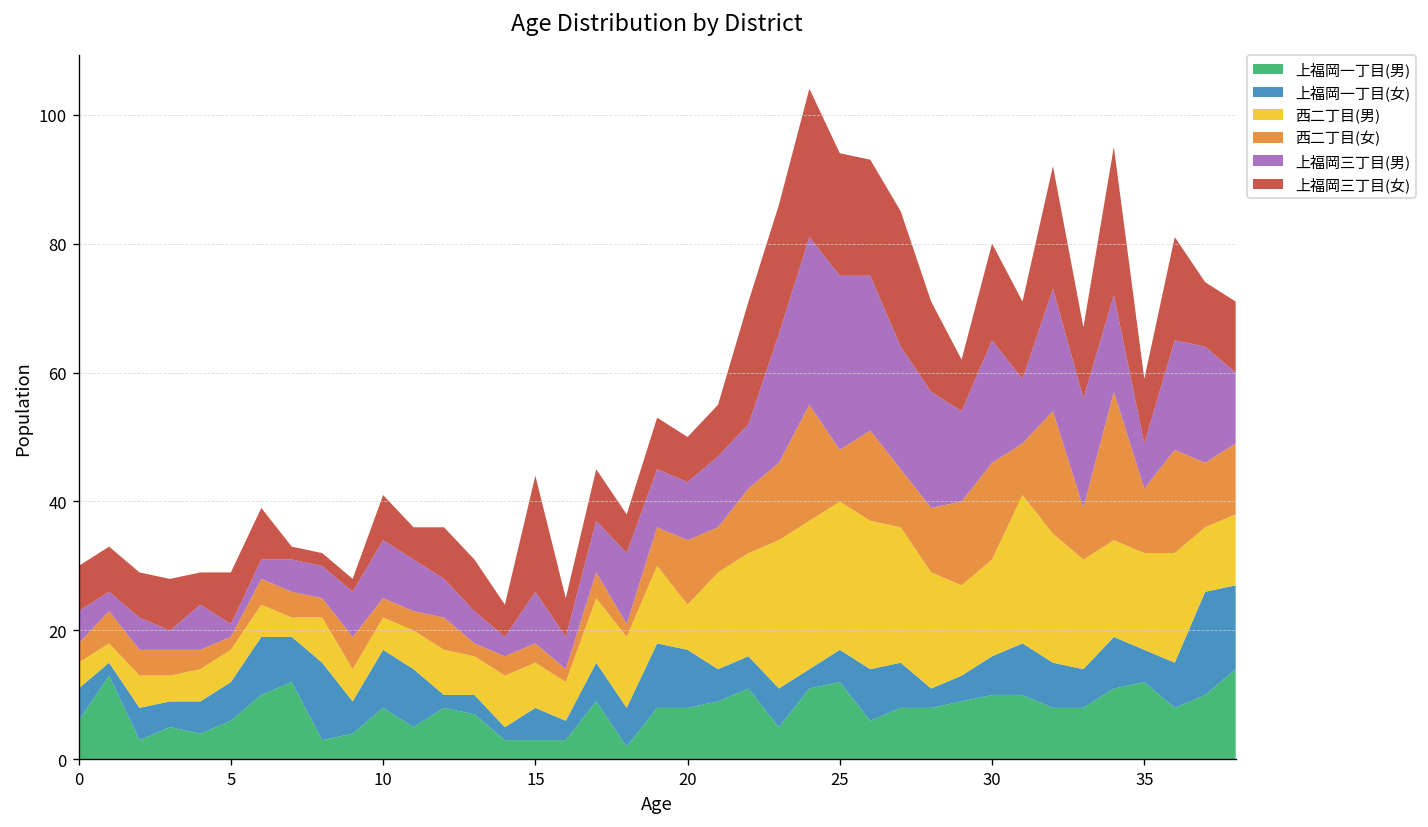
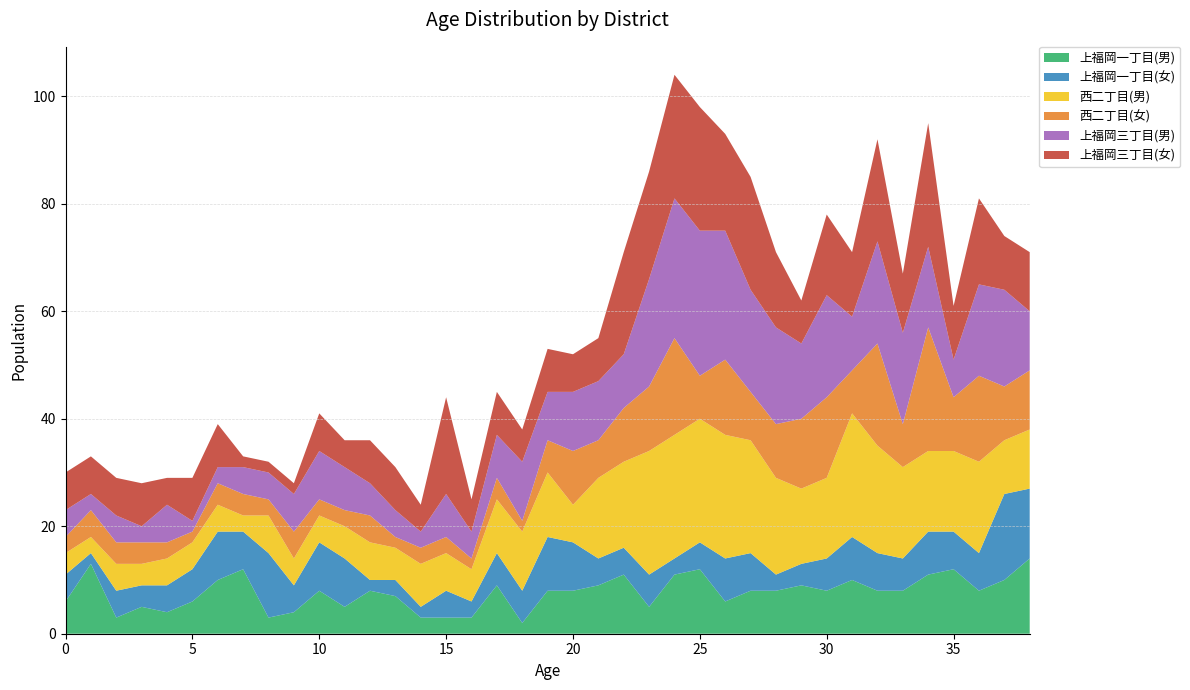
上福岡三丁目(男), 20: 9 -> 11
上福岡三丁目(女), 25: 19 -> 23
上福岡一丁目(男), 30: 10 -> 8
上福岡一丁目(女), 35: 5 -> 7
